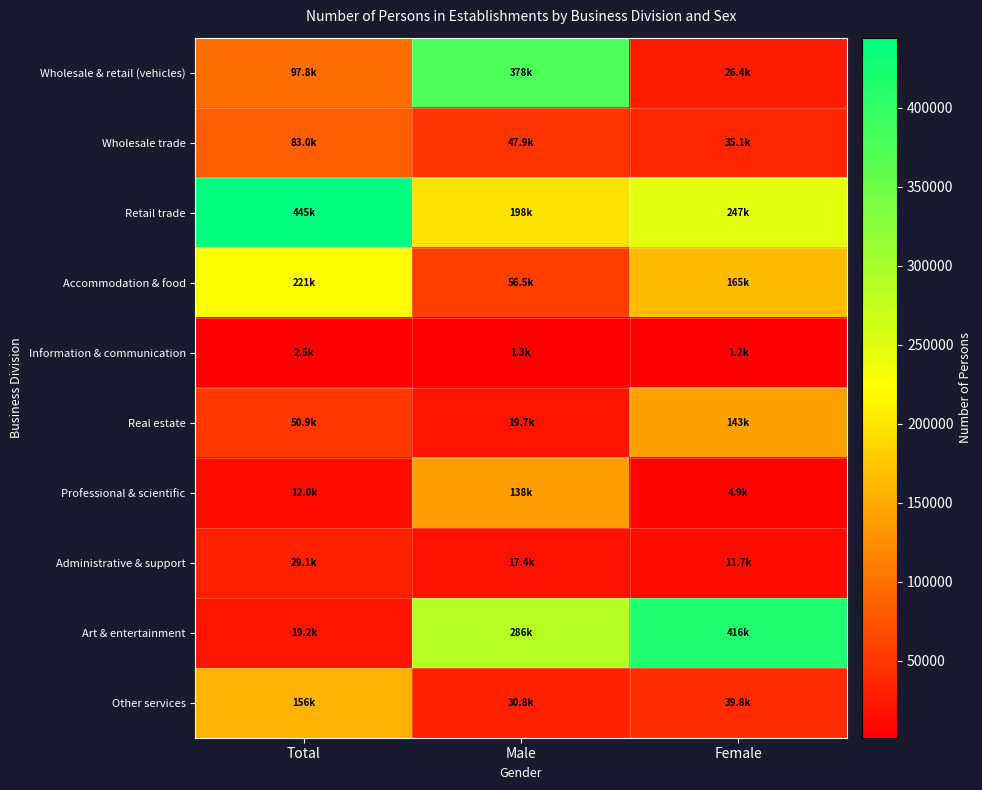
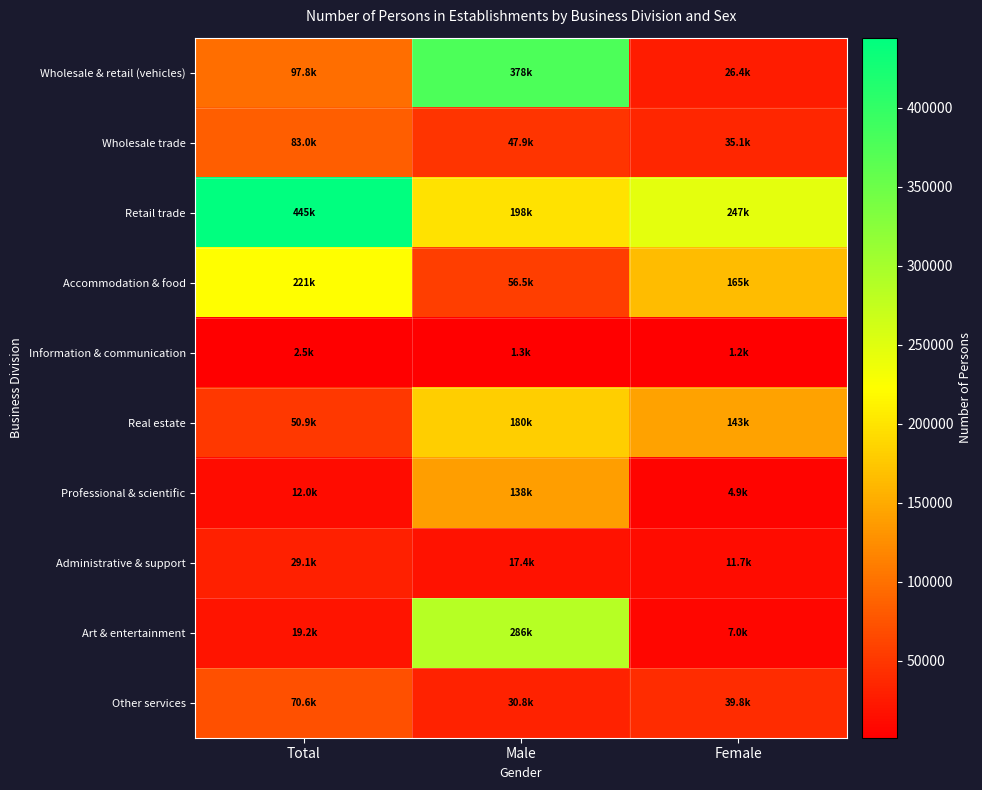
Real estate, Male: 19.7k -> 180k
Art & entertainment, Female: 416k -> 7.0k
Other services, Total: 156k -> 70.6k
